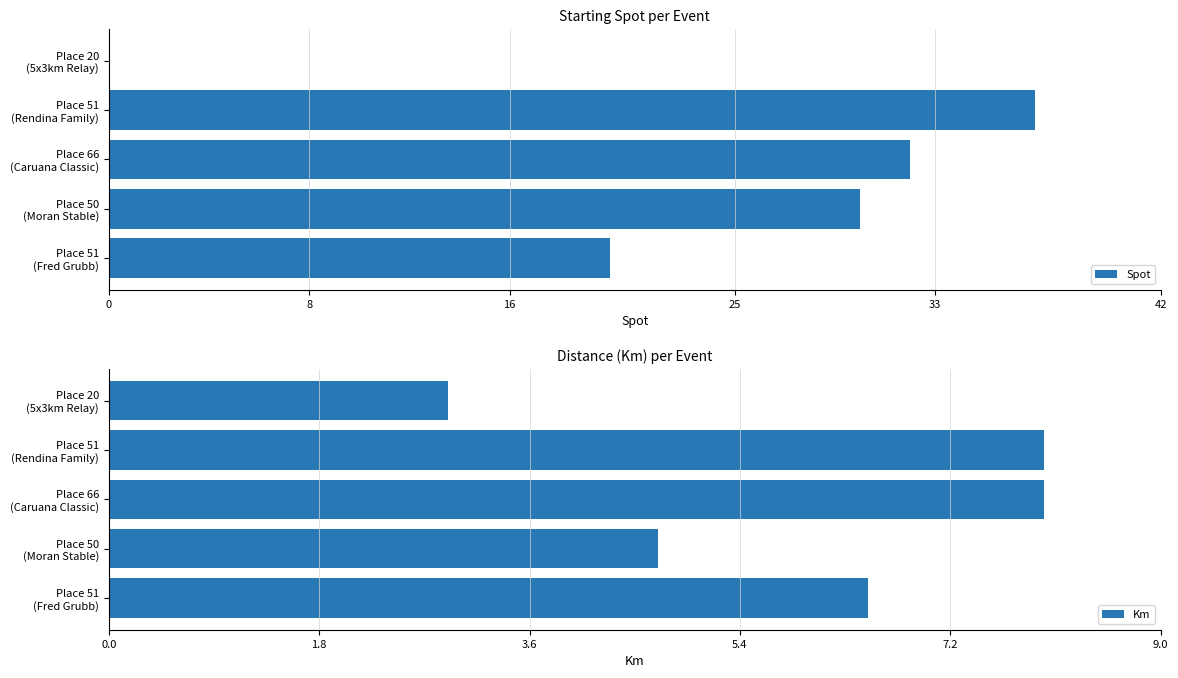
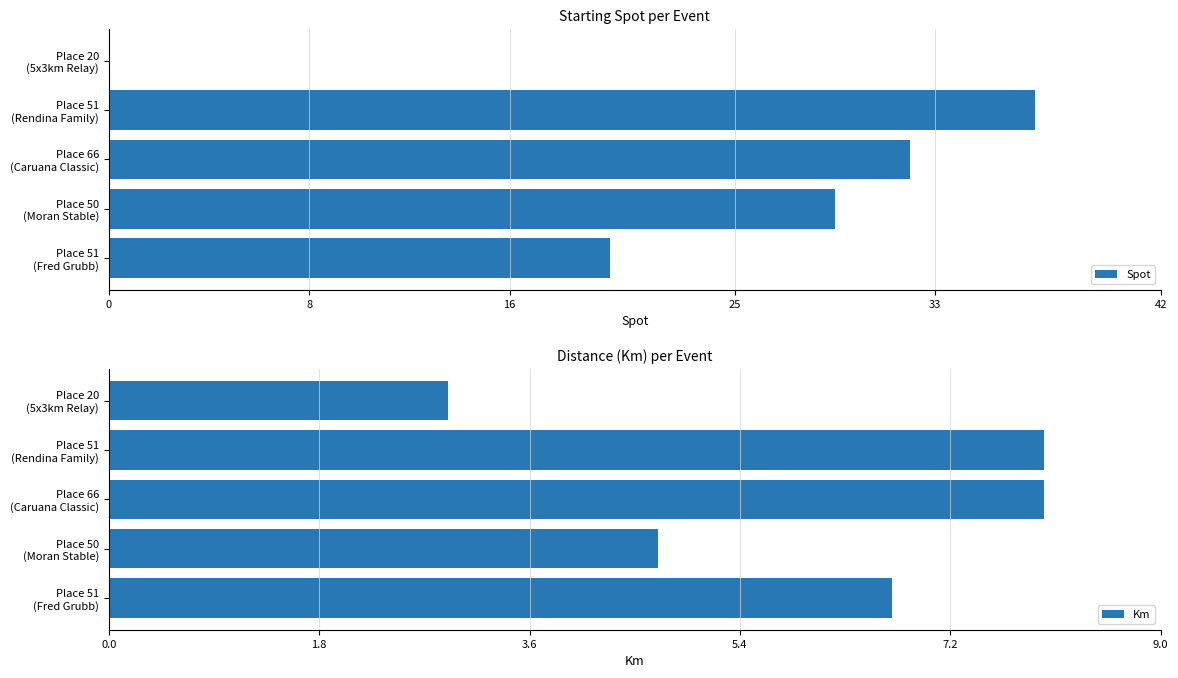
Starting Spot per Event, Place 50 (Moran Stable): 30 -> 29
Distance (Km) per Event, Place 51 (Fred Grubb): 6.5 -> 6.7
